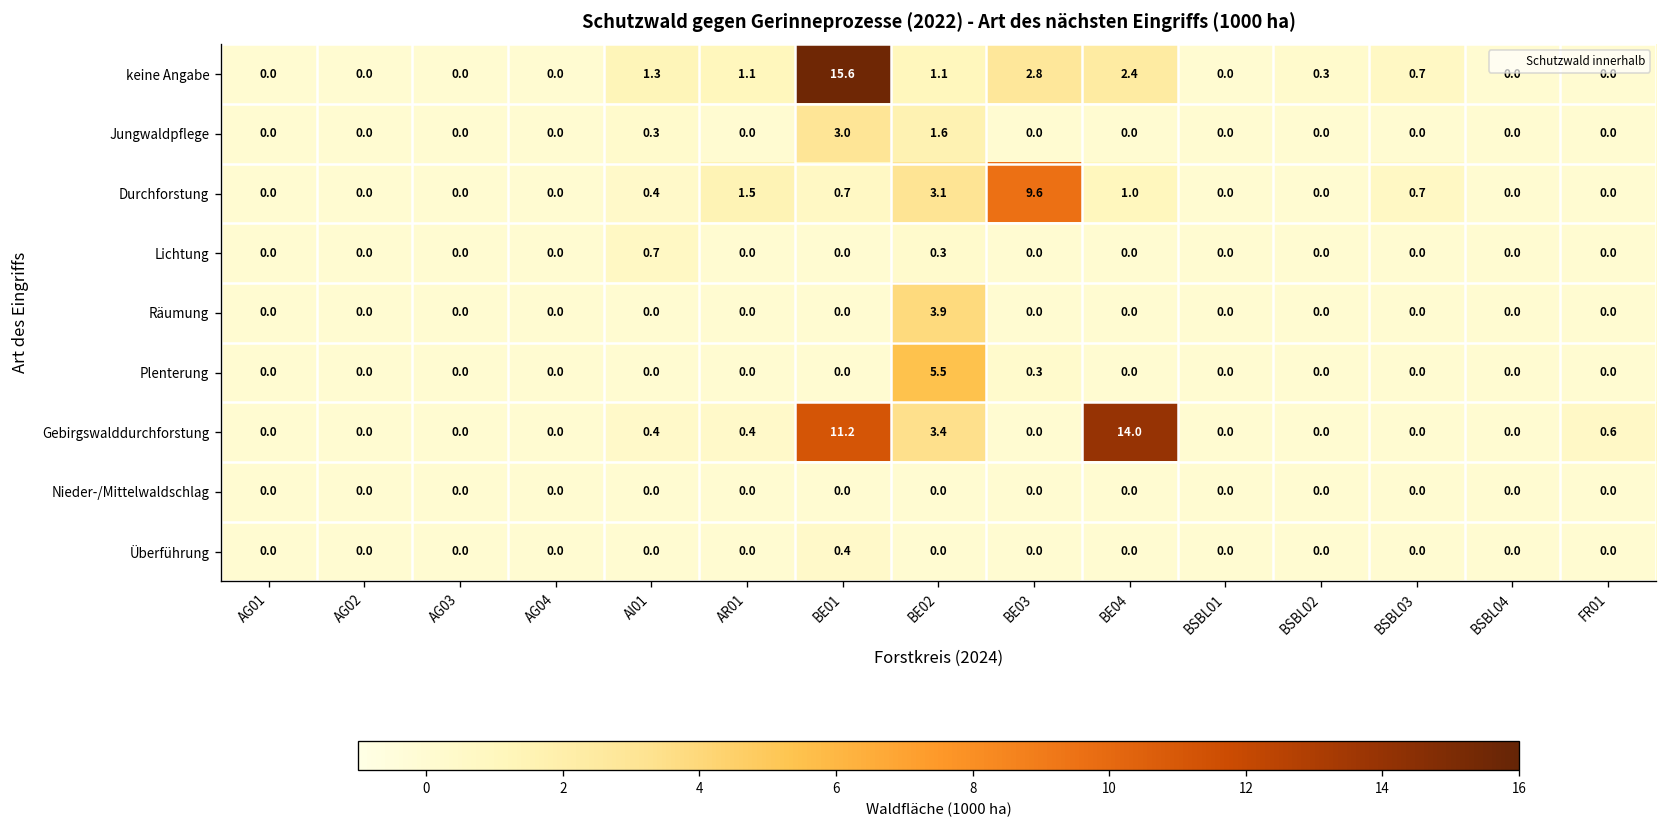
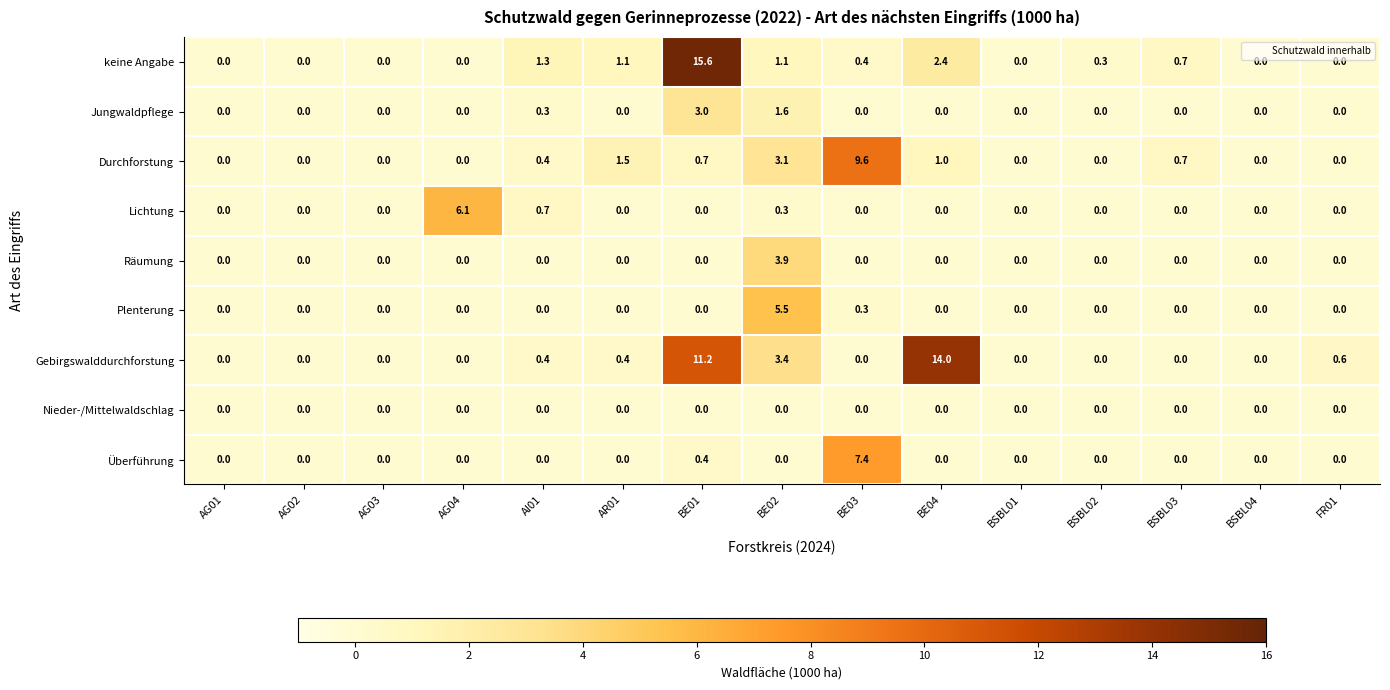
keine Angabe, BE03: 2.8 -> 0.4
Lichtung, AG04: 0.0 -> 6.1
Überführung, BE03: 0.0 -> 7.4
